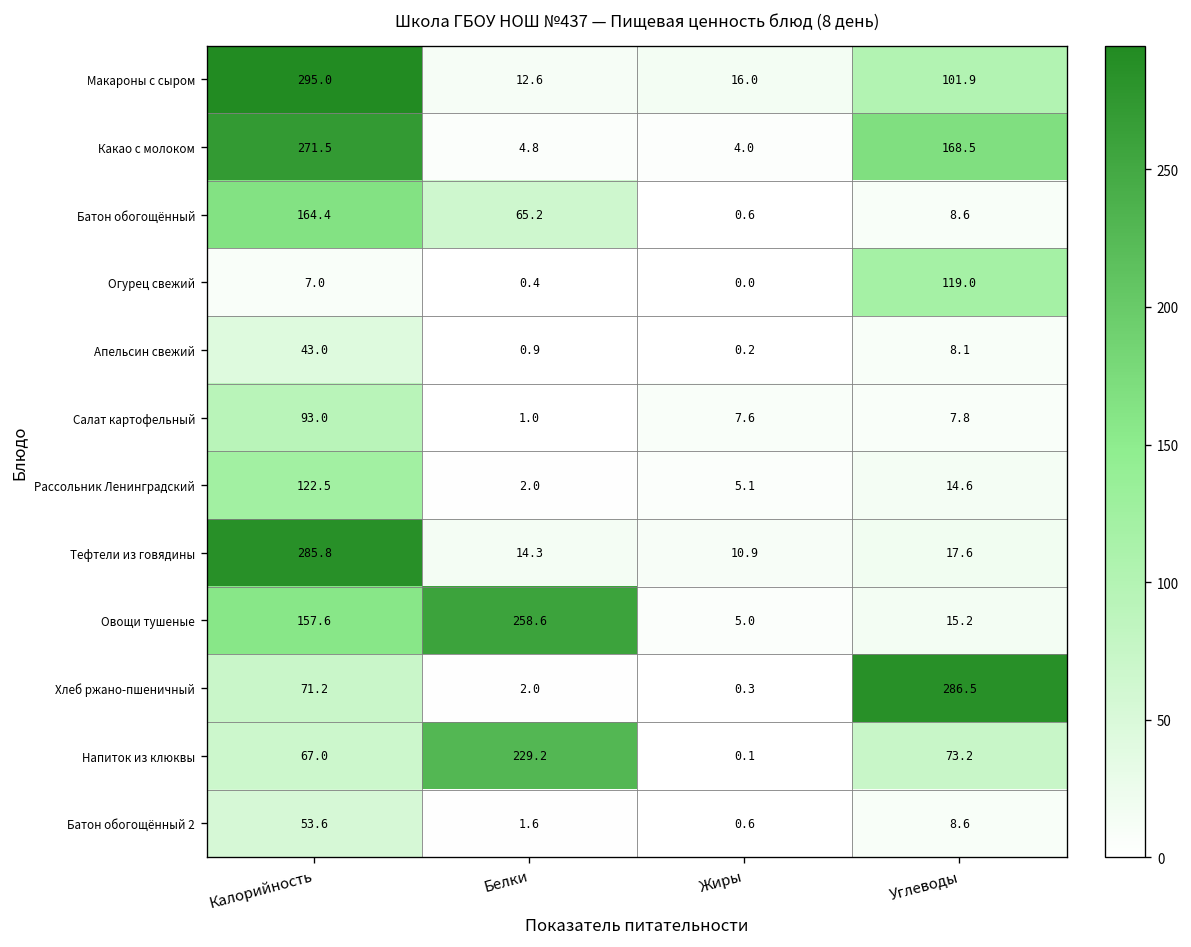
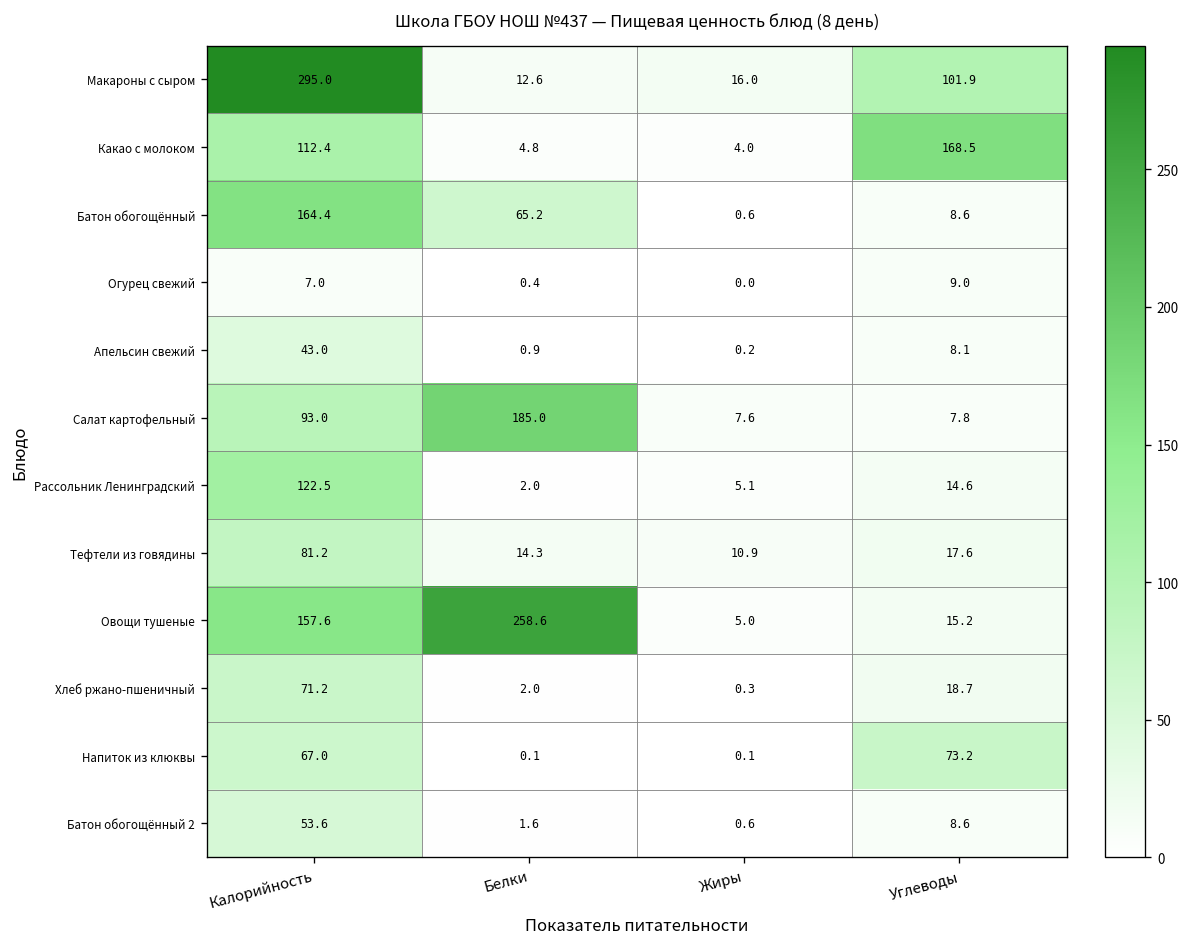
Какао с молоком, Калорийность: 271.5 -> 112.4
Огурец свежий, Углеводы: 119.0 -> 9.0
Салат картофельный, Белки: 1.0 -> 185.0
Тефтели из говядины, Калорийность: 285.8 -> 81.2
Хлеб ржано-пшеничный, Углеводы: 286.5 -> 18.7
Напиток из клюквы, Белки: 229.2 -> 0.1
